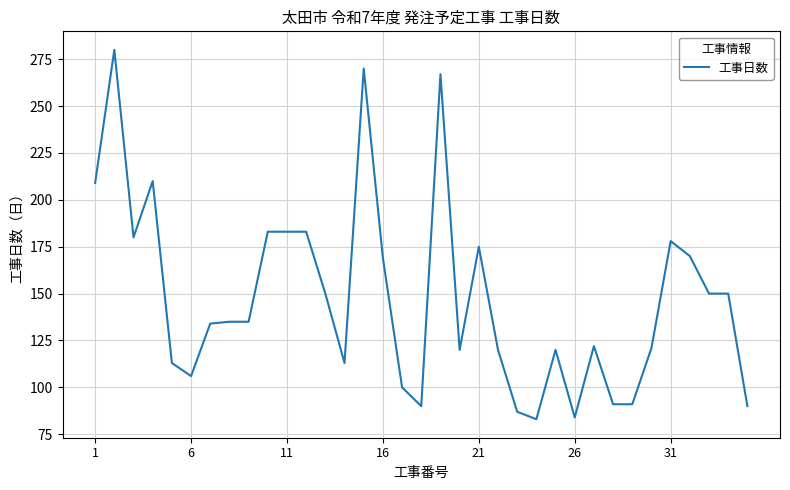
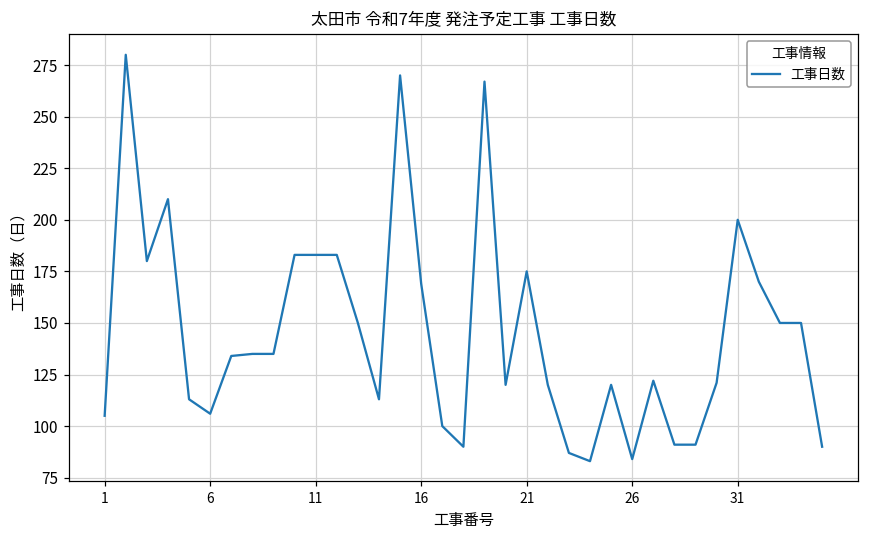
1: 209 -> 105
31: 178 -> 200
